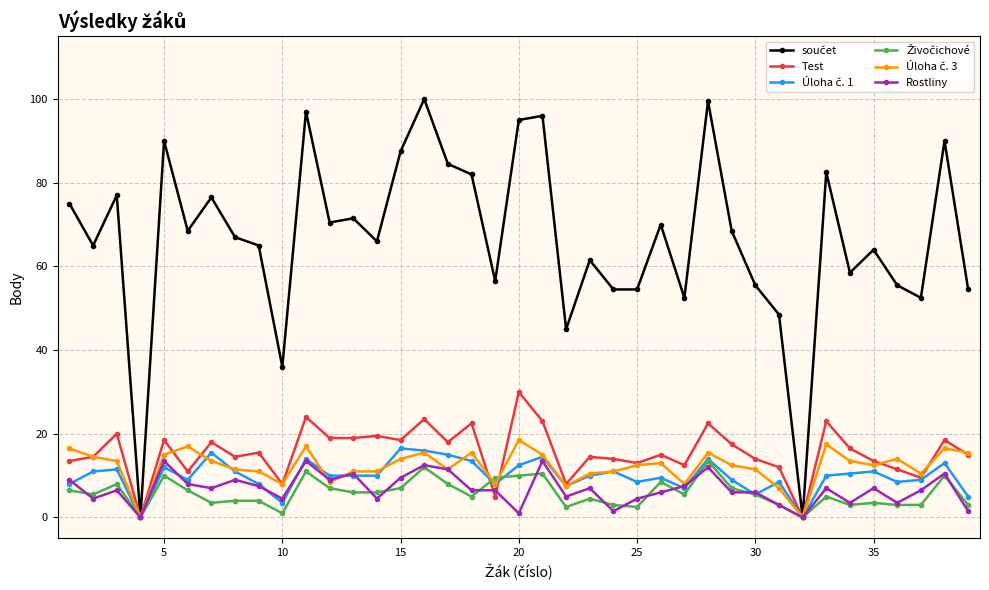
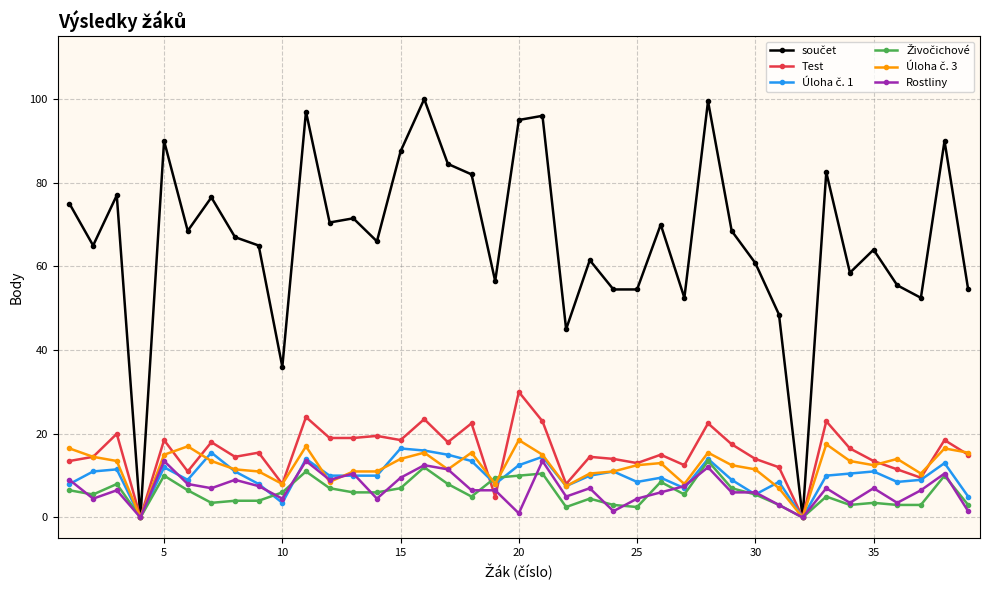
Živočichové, 10: 1 -> 6
součet, 30: 56 -> 61
